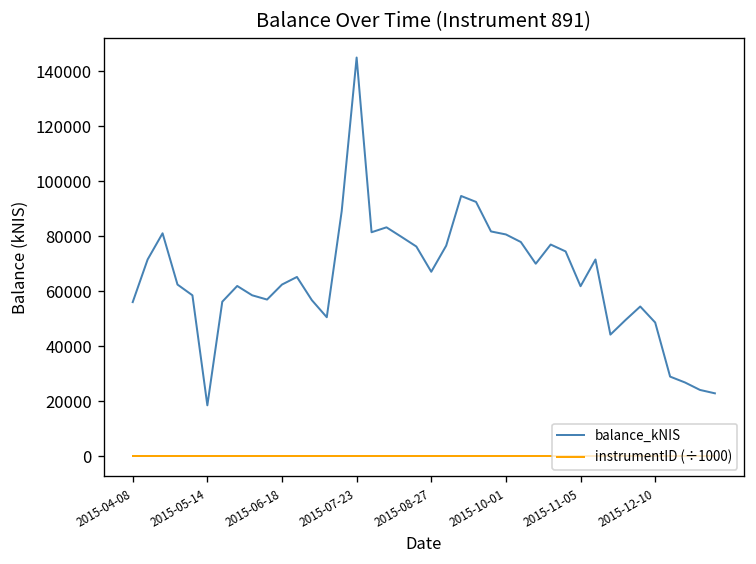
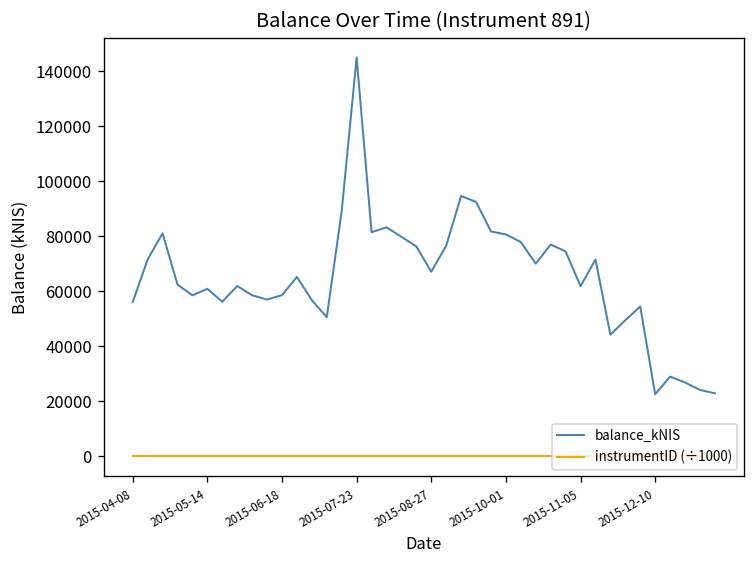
balance_kNIS, 2015-05-14: 19000 -> 61000
balance_kNIS, 2015-06-18: 62000 -> 59000
balance_kNIS, 2015-12-10: 49000 -> 23000
